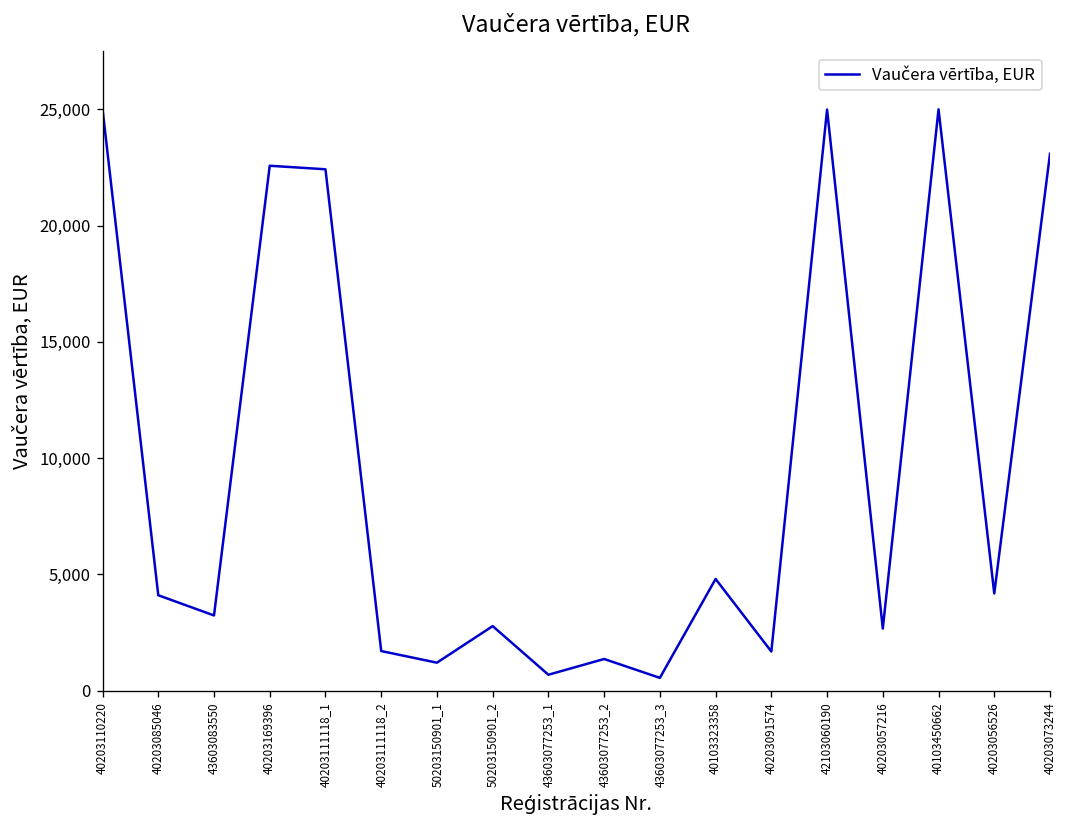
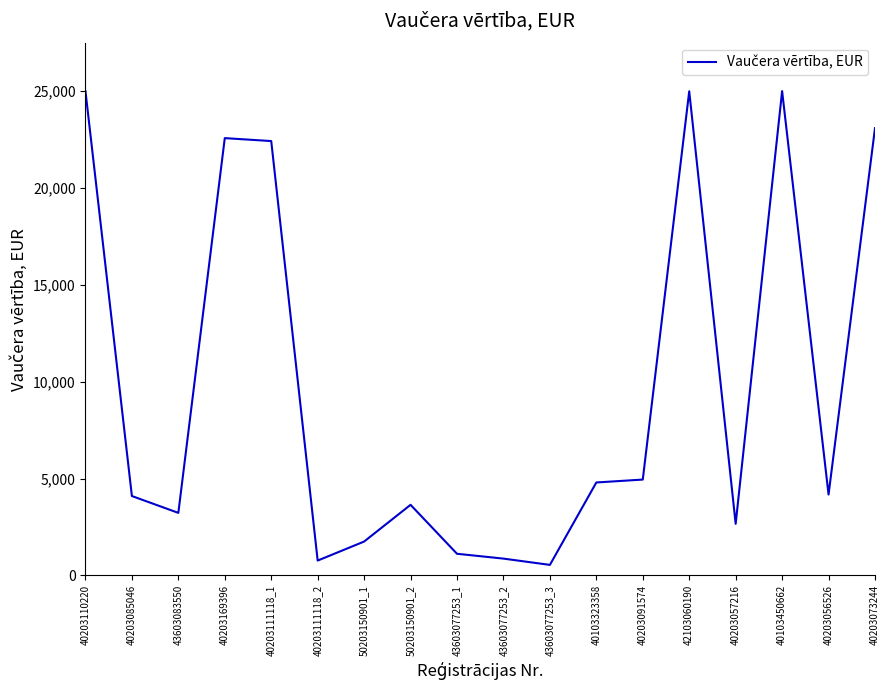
40203111118_2: 1,700 -> 800
50203150901_1: 1,200 -> 1,800
50203150901_2: 2,800 -> 3,600
43603077253_1: 700 -> 1,100
43603077253_2: 1,400 -> 900
40203091574: 1,700 -> 5,000
